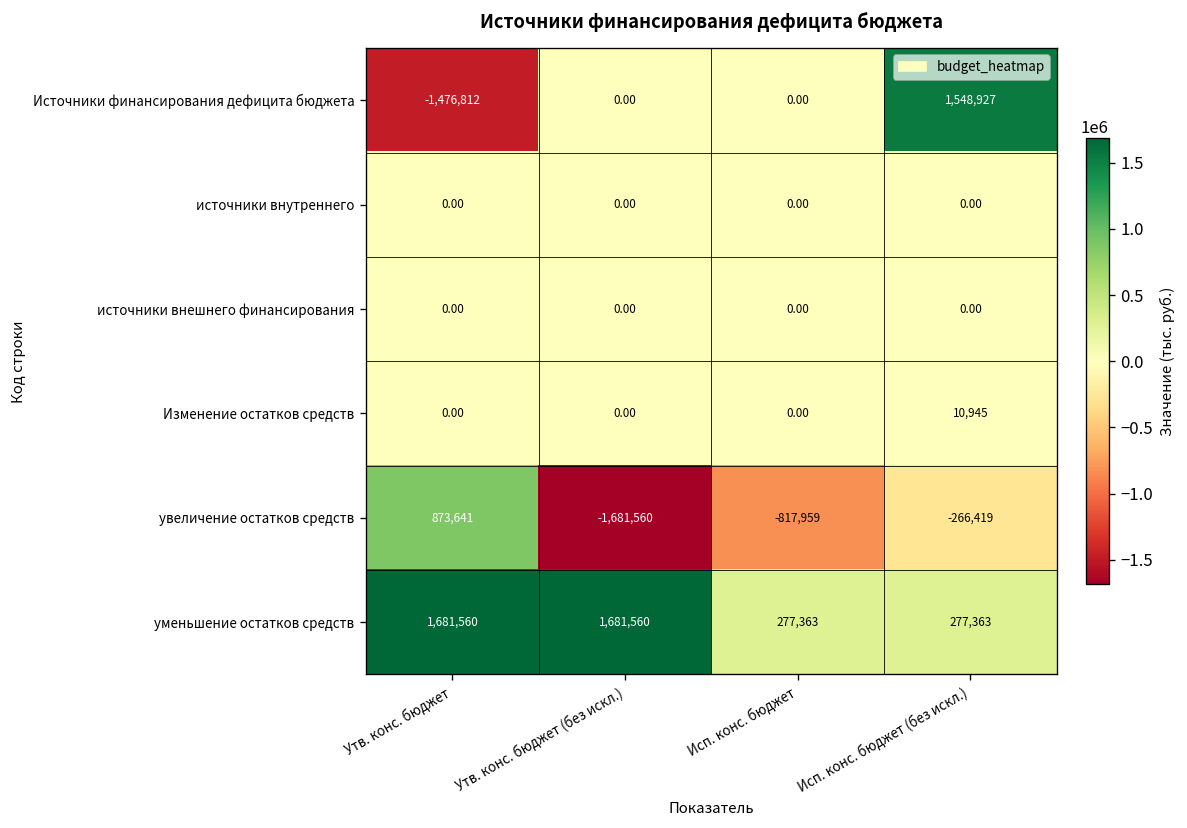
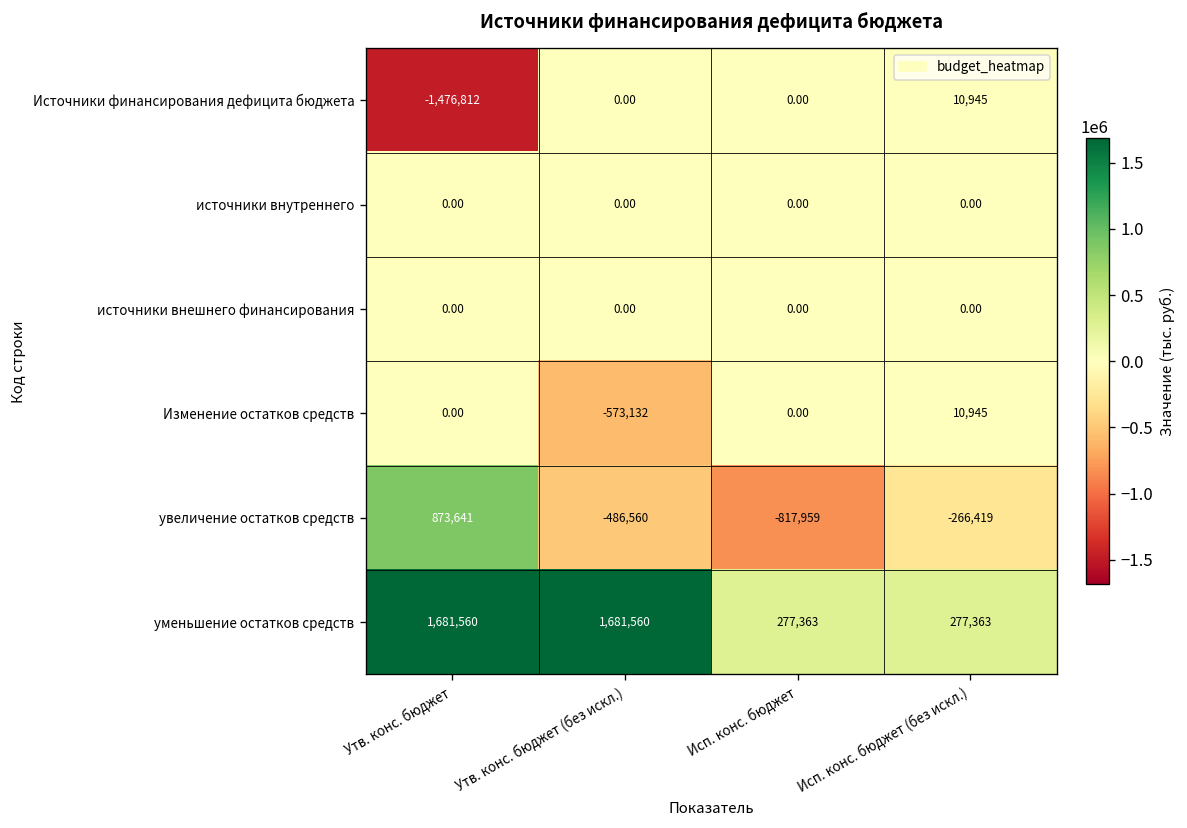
Источники финансирования дефицита бюджета, Исп. конс. бюджет (без искл.): 1,548,927 -> 10,945
Изменение остатков средств, Утв. конс. бюджет (без искл.): 0.00 -> -573,132
увеличение остатков средств, Утв. конс. бюджет (без искл.): -1,681,560 -> -486,560
